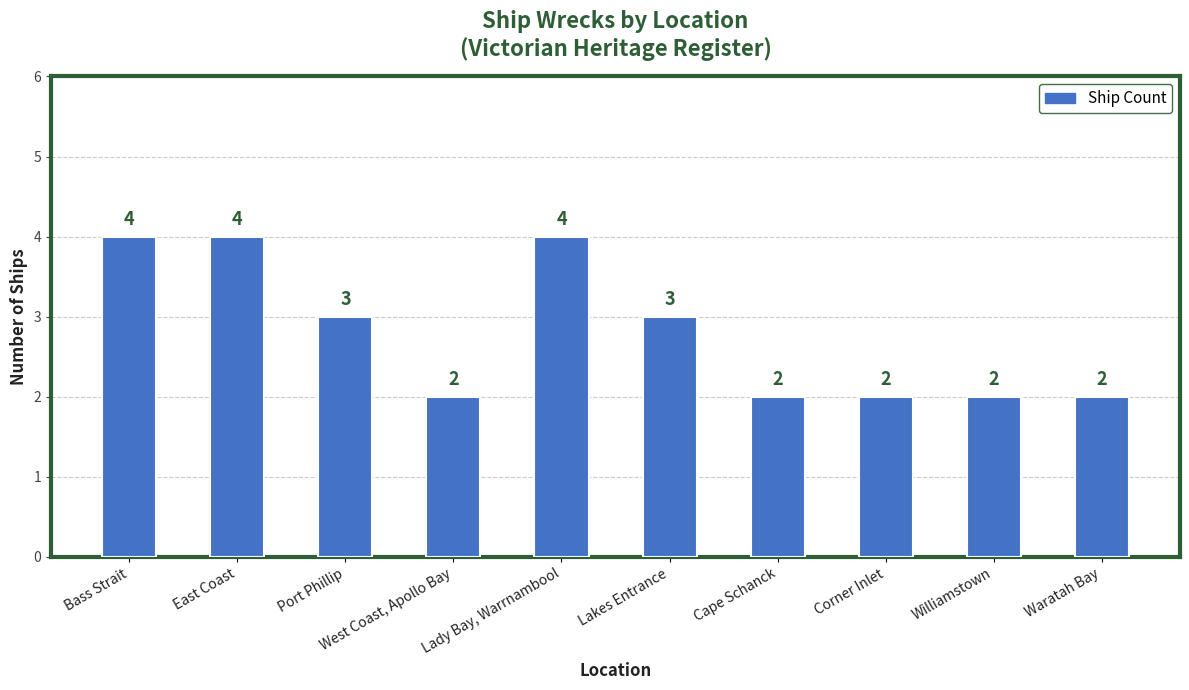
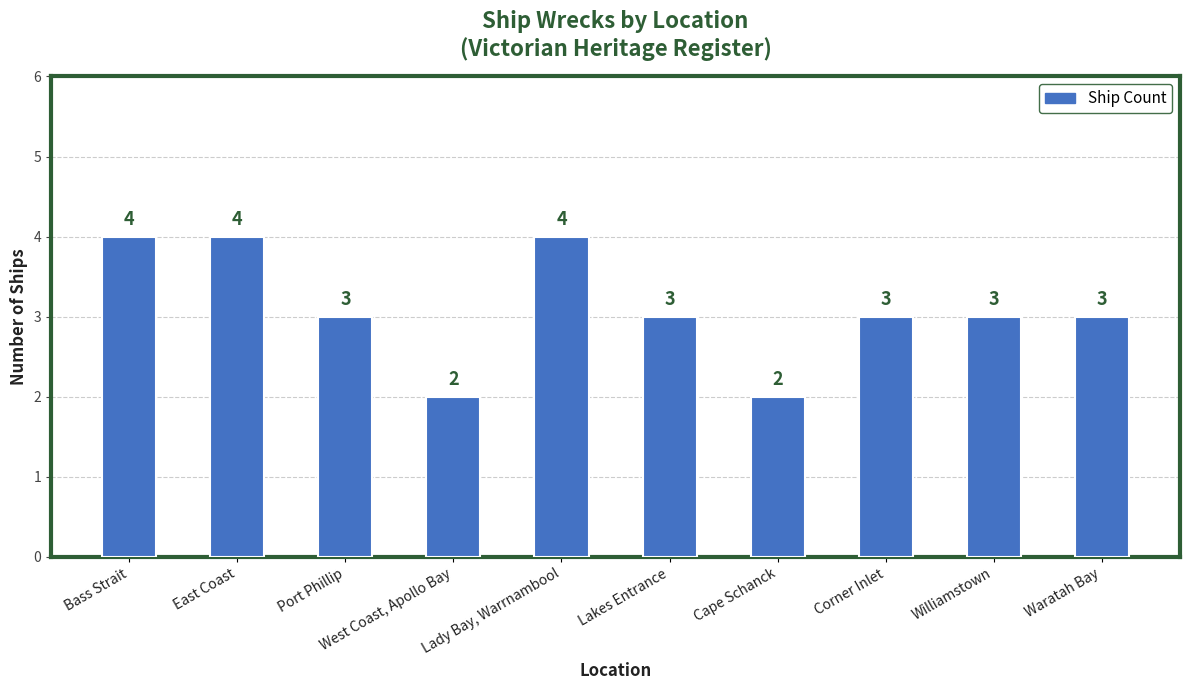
Corner Inlet: 2 -> 3
Williamstown: 2 -> 3
Waratah Bay: 2 -> 3
